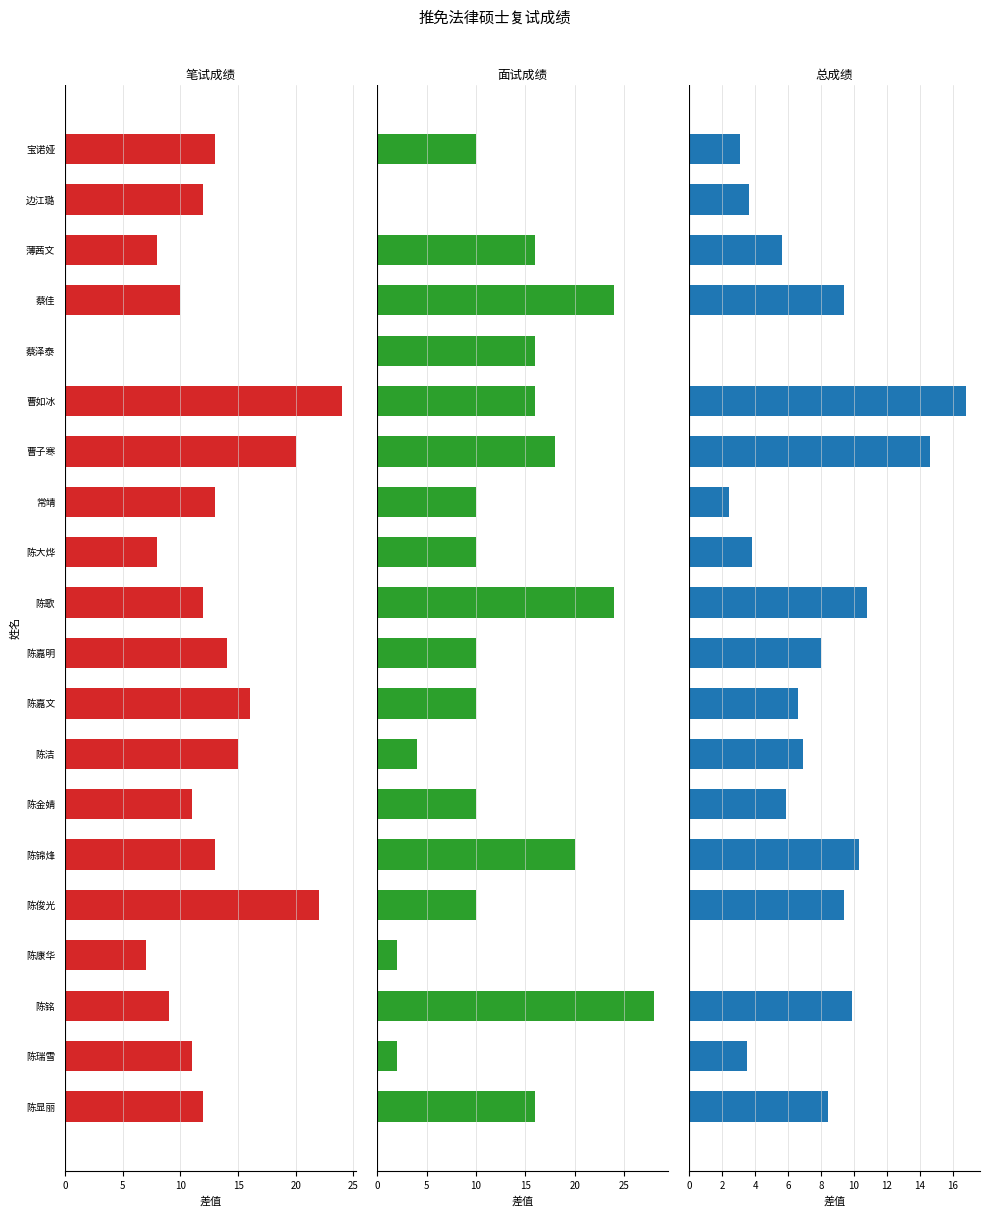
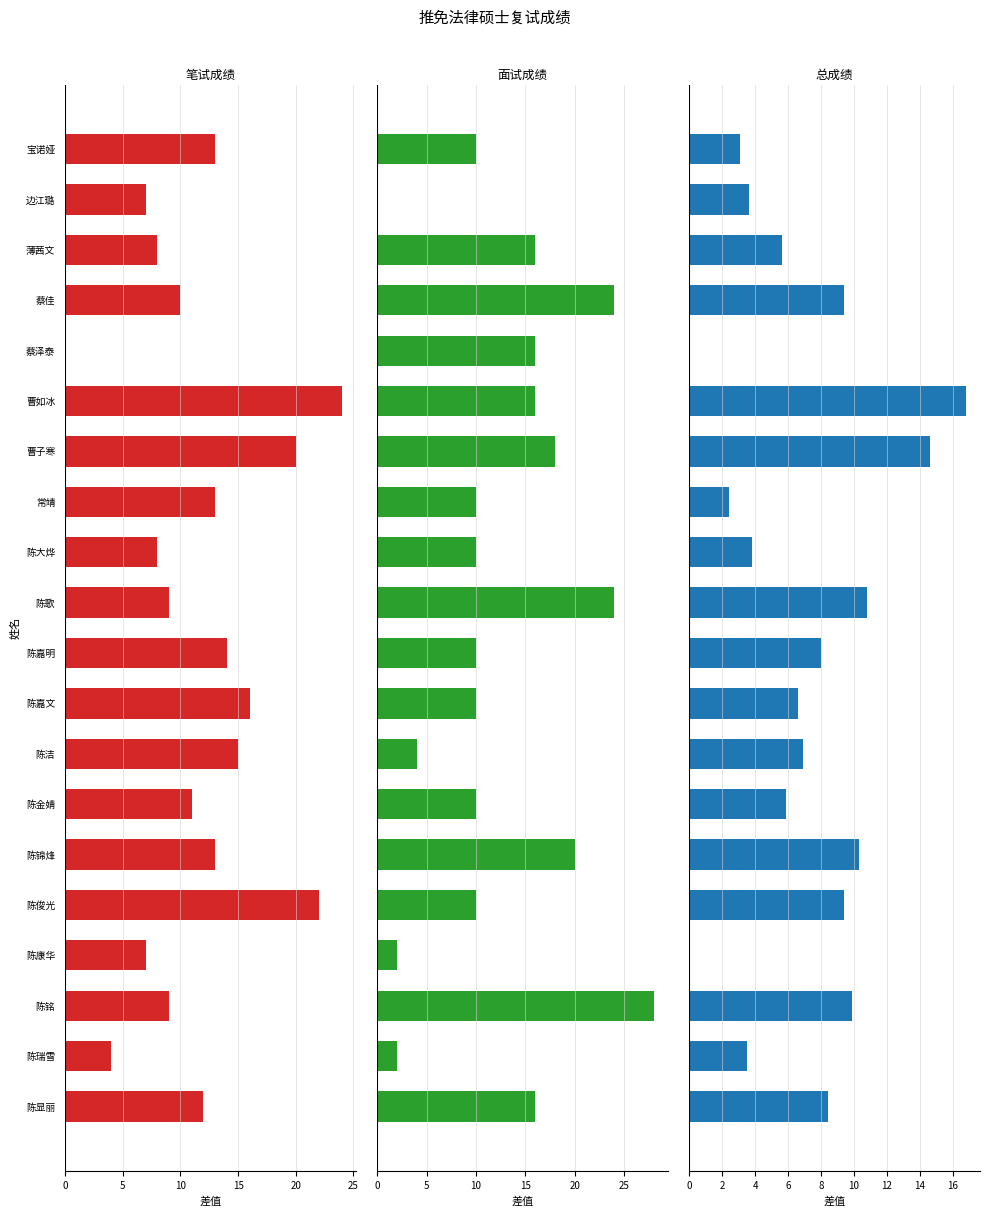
笔试成绩, 边江璐: 12.0 -> 7.0
笔试成绩, 陈歌: 12.0 -> 9.0
笔试成绩, 陈瑞雪: 11.0 -> 4.0
